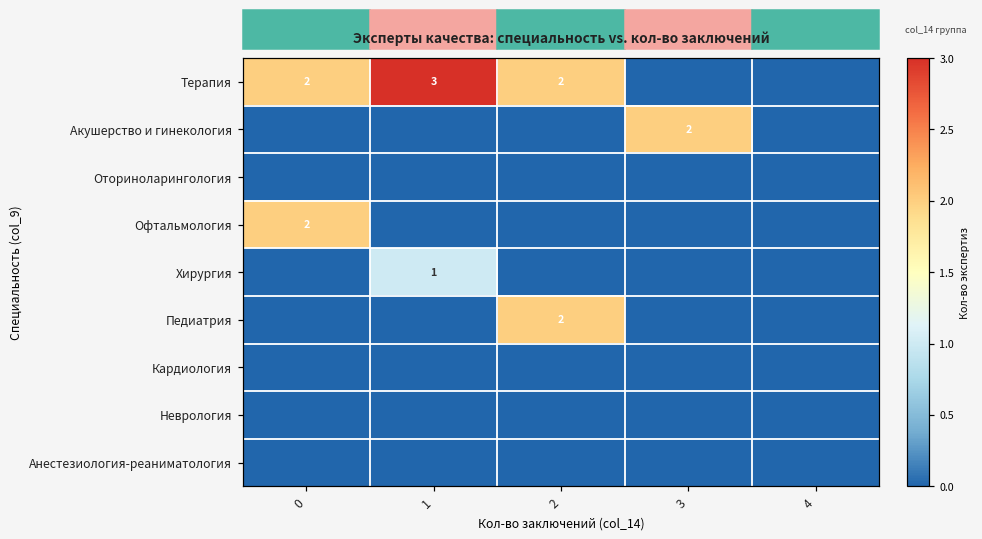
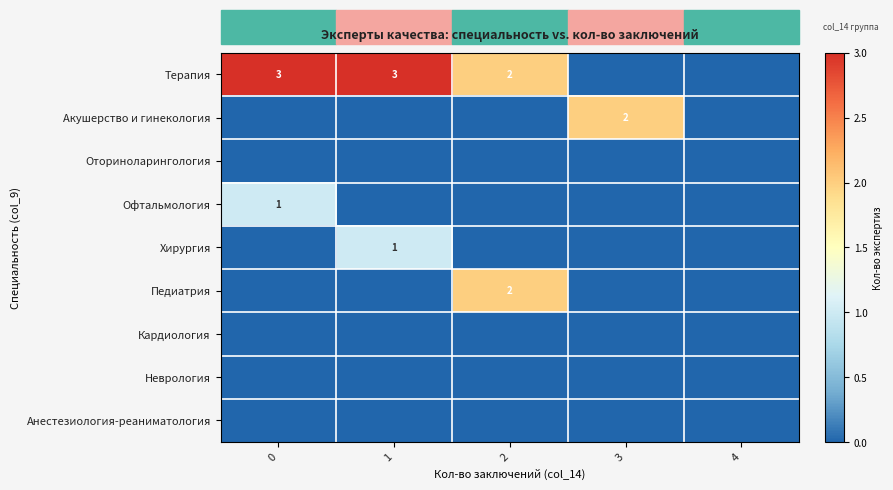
Терапия, 0: 2 -> 3
Офтальмология, 0: 2 -> 1
